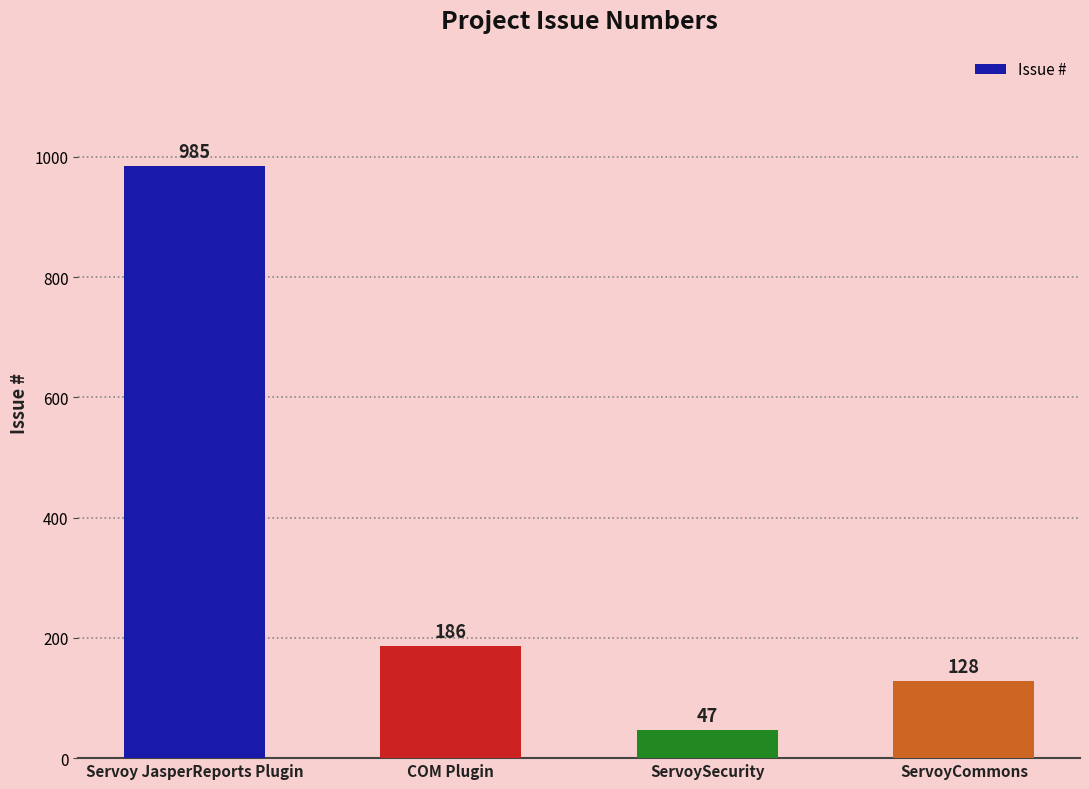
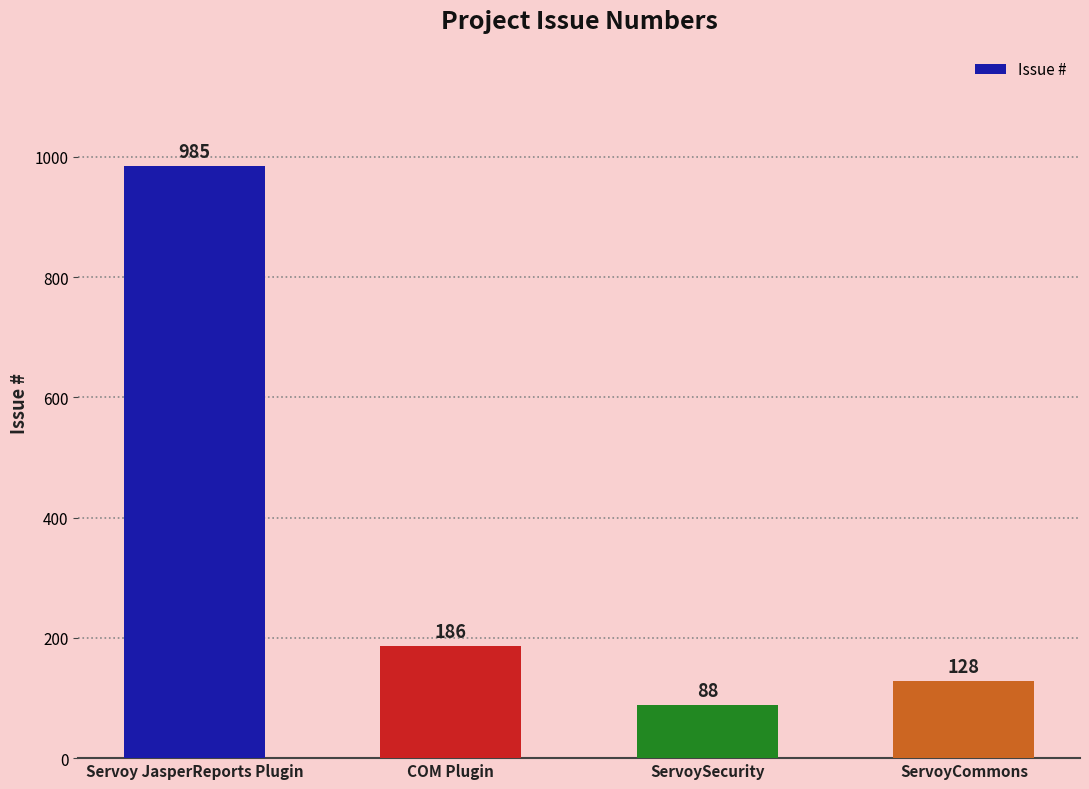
ServoySecurity: 47 -> 88
